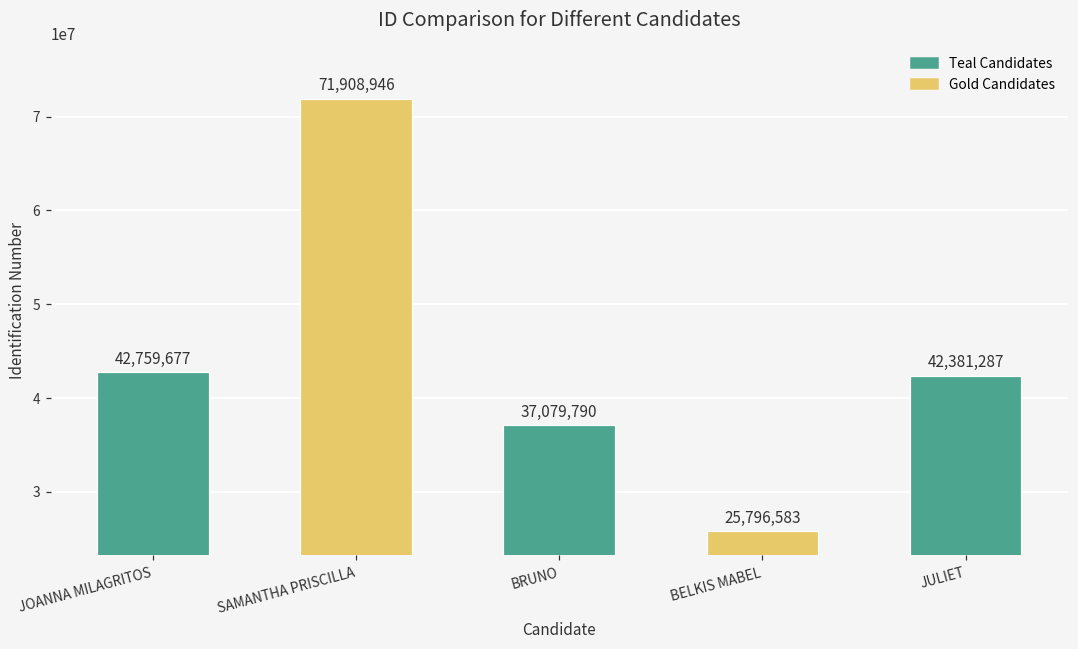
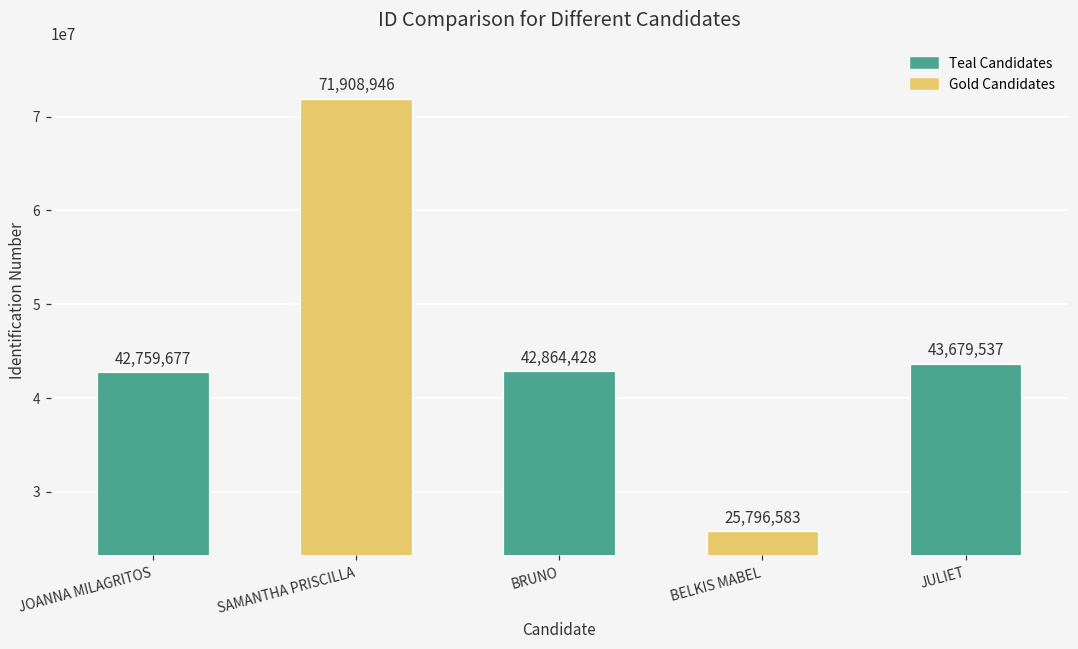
BRUNO: 37,079,790 -> 42,864,428
JULIET: 42,381,287 -> 43,679,537
